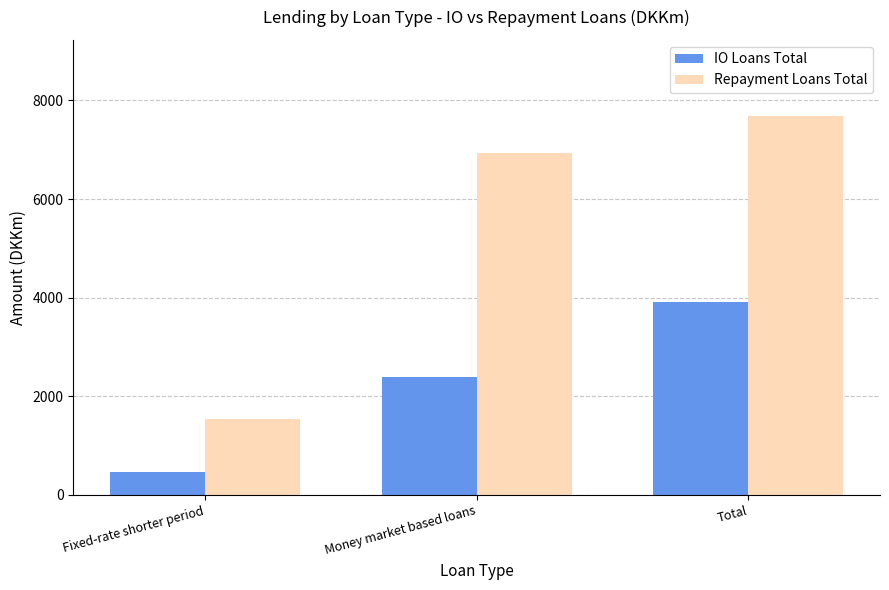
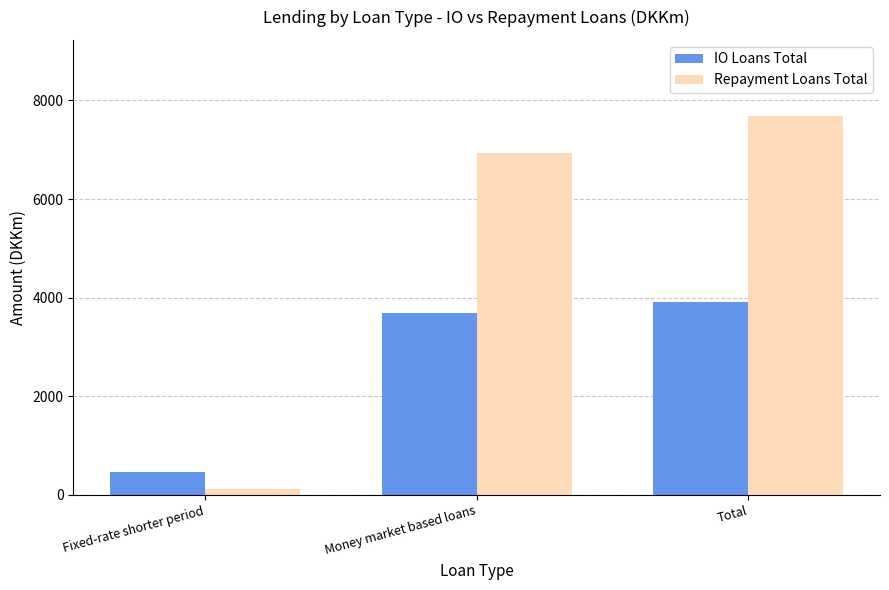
Repayment Loans Total, Fixed-rate shorter period: 1500 -> 100
IO Loans Total, Money market based loans: 2400 -> 3700
